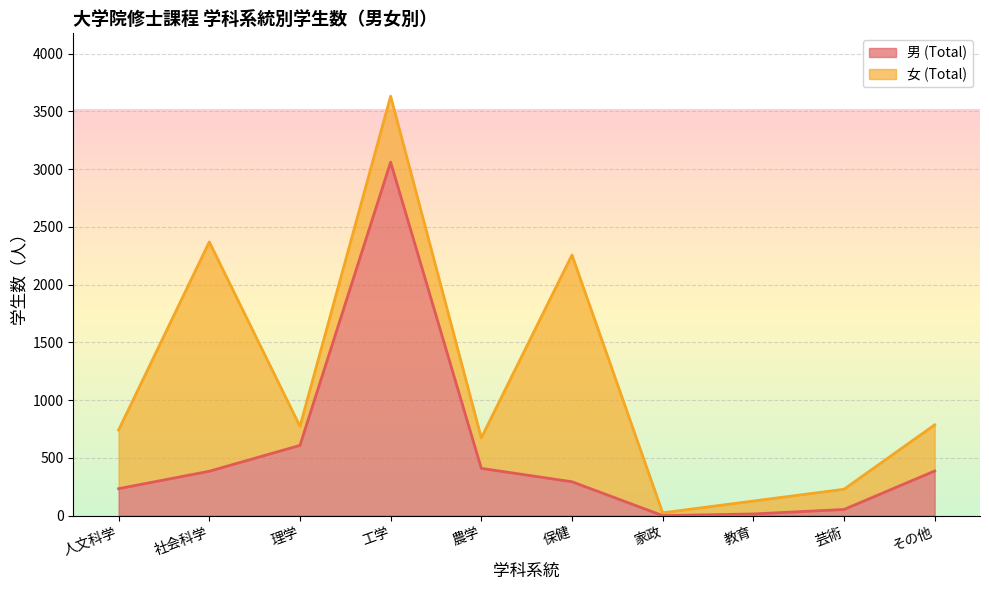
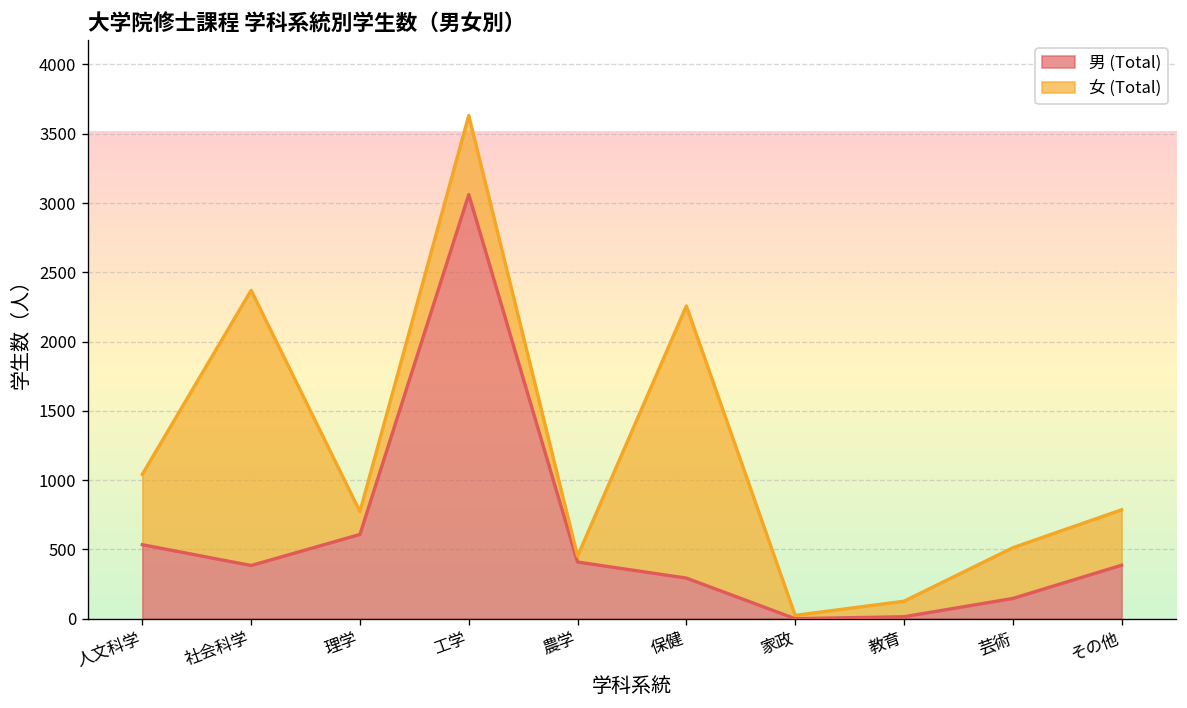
男 (Total), 人文科学: 230 -> 530
女 (Total), 農学: 260 -> 40
男 (Total), 芸術: 50 -> 150
女 (Total), 芸術: 180 -> 370
